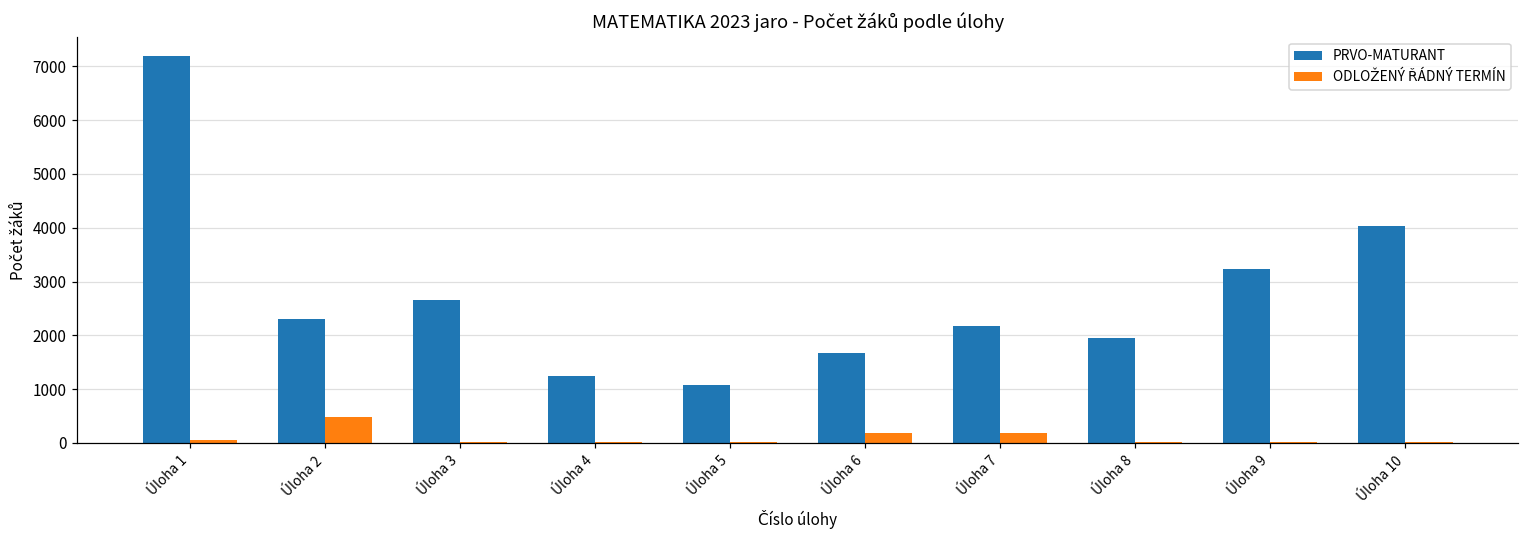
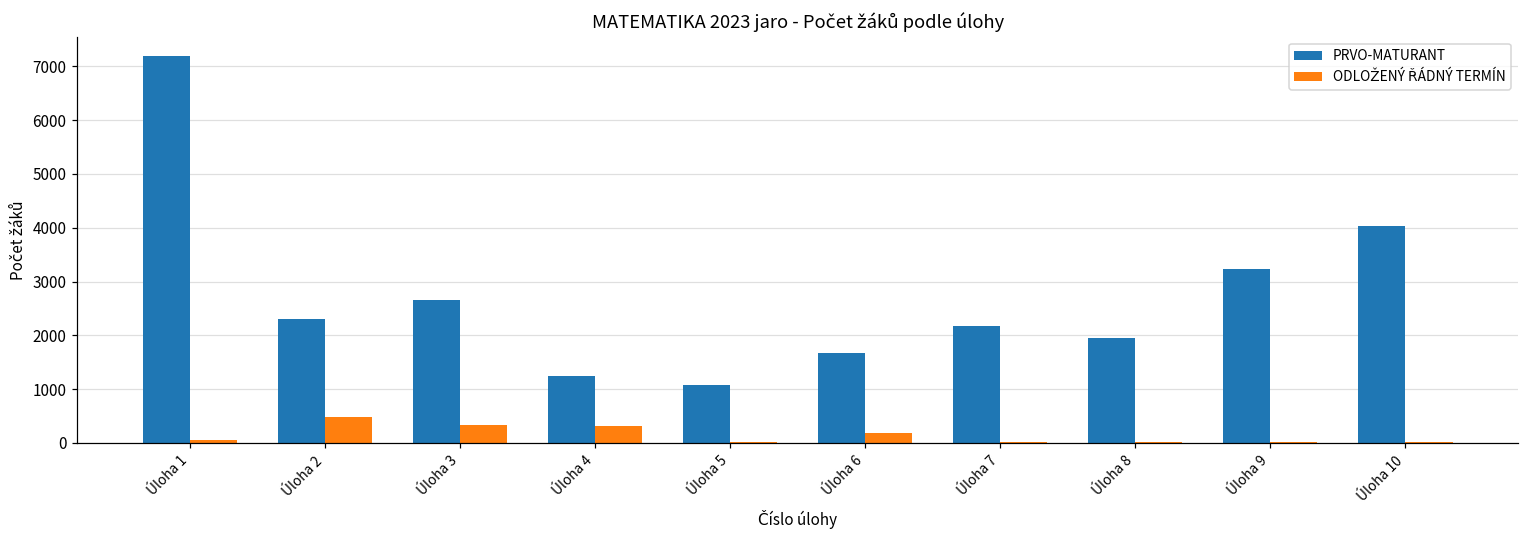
ODLOŽENÝ ŘÁDNÝ TERMÍN, Úloha 3: 0 -> 300
ODLOŽENÝ ŘÁDNÝ TERMÍN, Úloha 4: 0 -> 300
ODLOŽENÝ ŘÁDNÝ TERMÍN, Úloha 7: 200 -> 0
